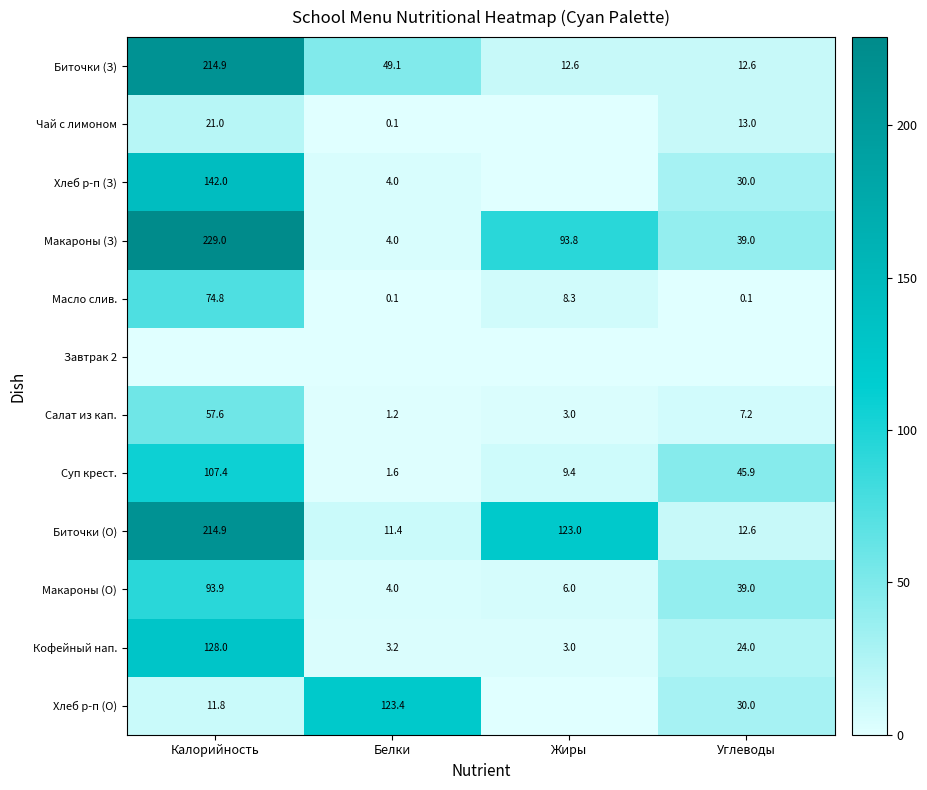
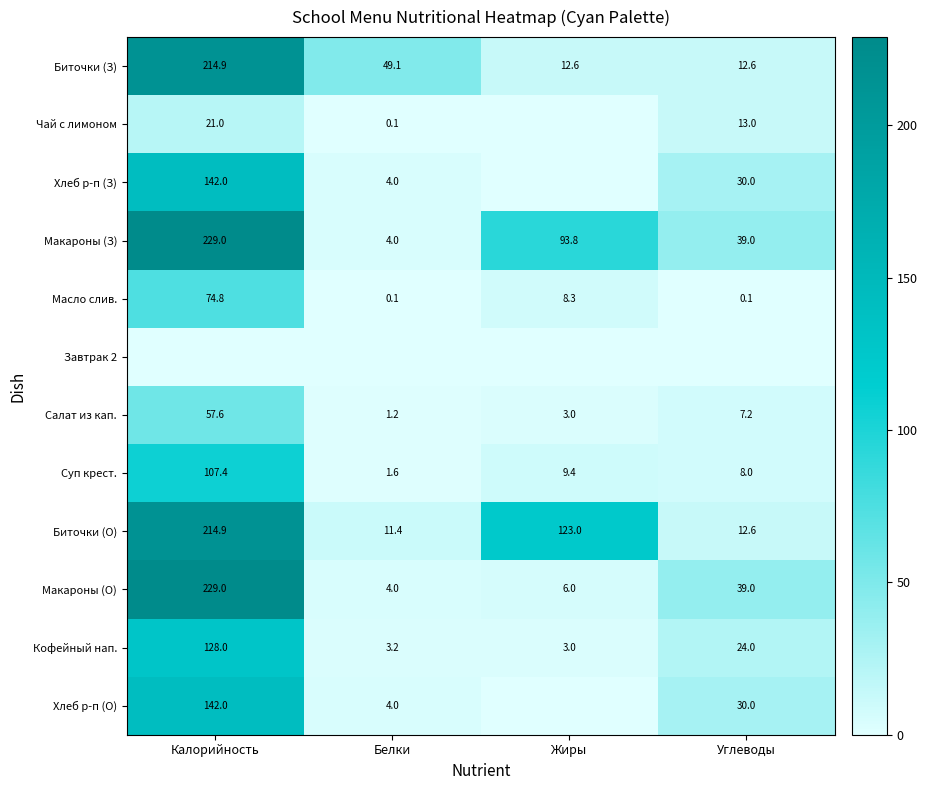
Суп крест., Углеводы: 45.9 -> 8.0
Макароны (О), Калорийность: 93.9 -> 229.0
Хлеб р-п (О), Калорийность: 11.8 -> 142.0
Хлеб р-п (О), Белки: 123.4 -> 4.0
